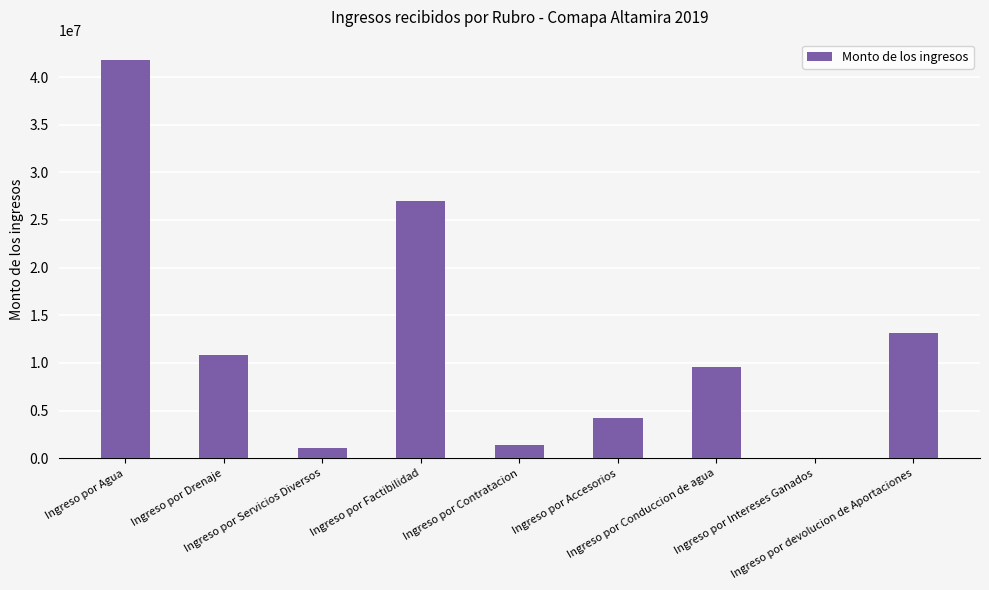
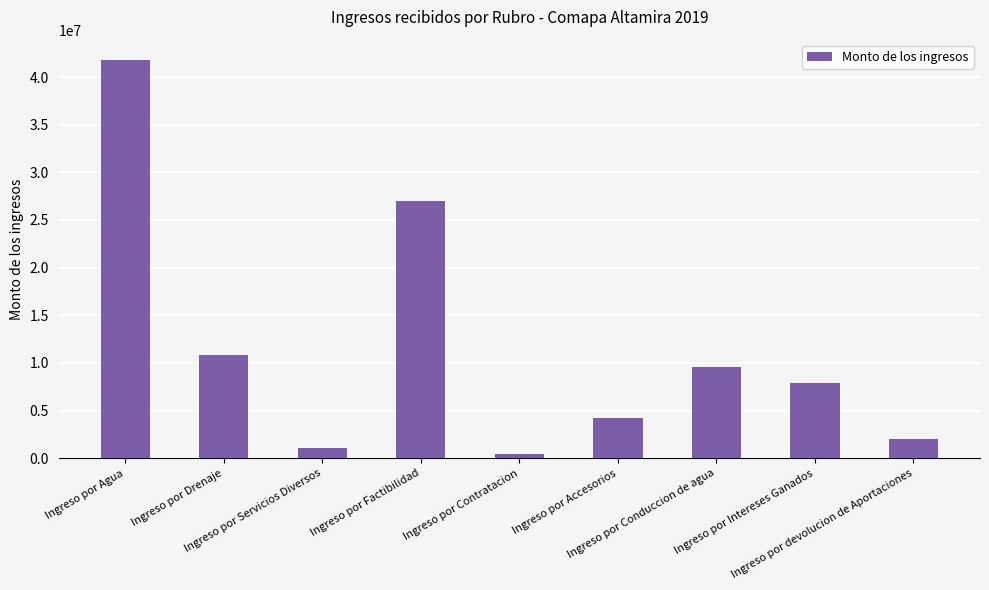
Ingreso por Contratacion: 1000000 -> 0
Ingreso por Intereses Ganados: 0 -> 8000000
Ingreso por devolucion de Aportaciones: 13000000 -> 2000000
